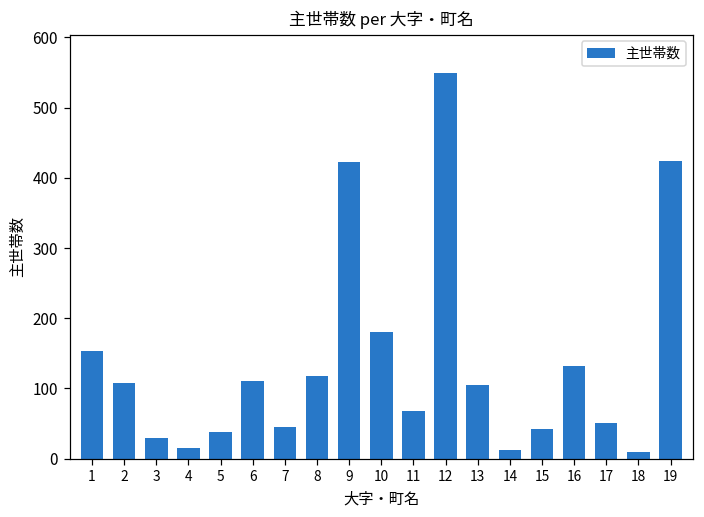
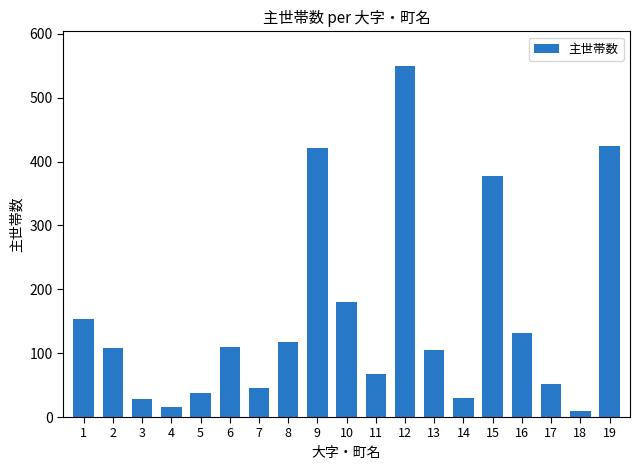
14: 10 -> 30
15: 40 -> 380
